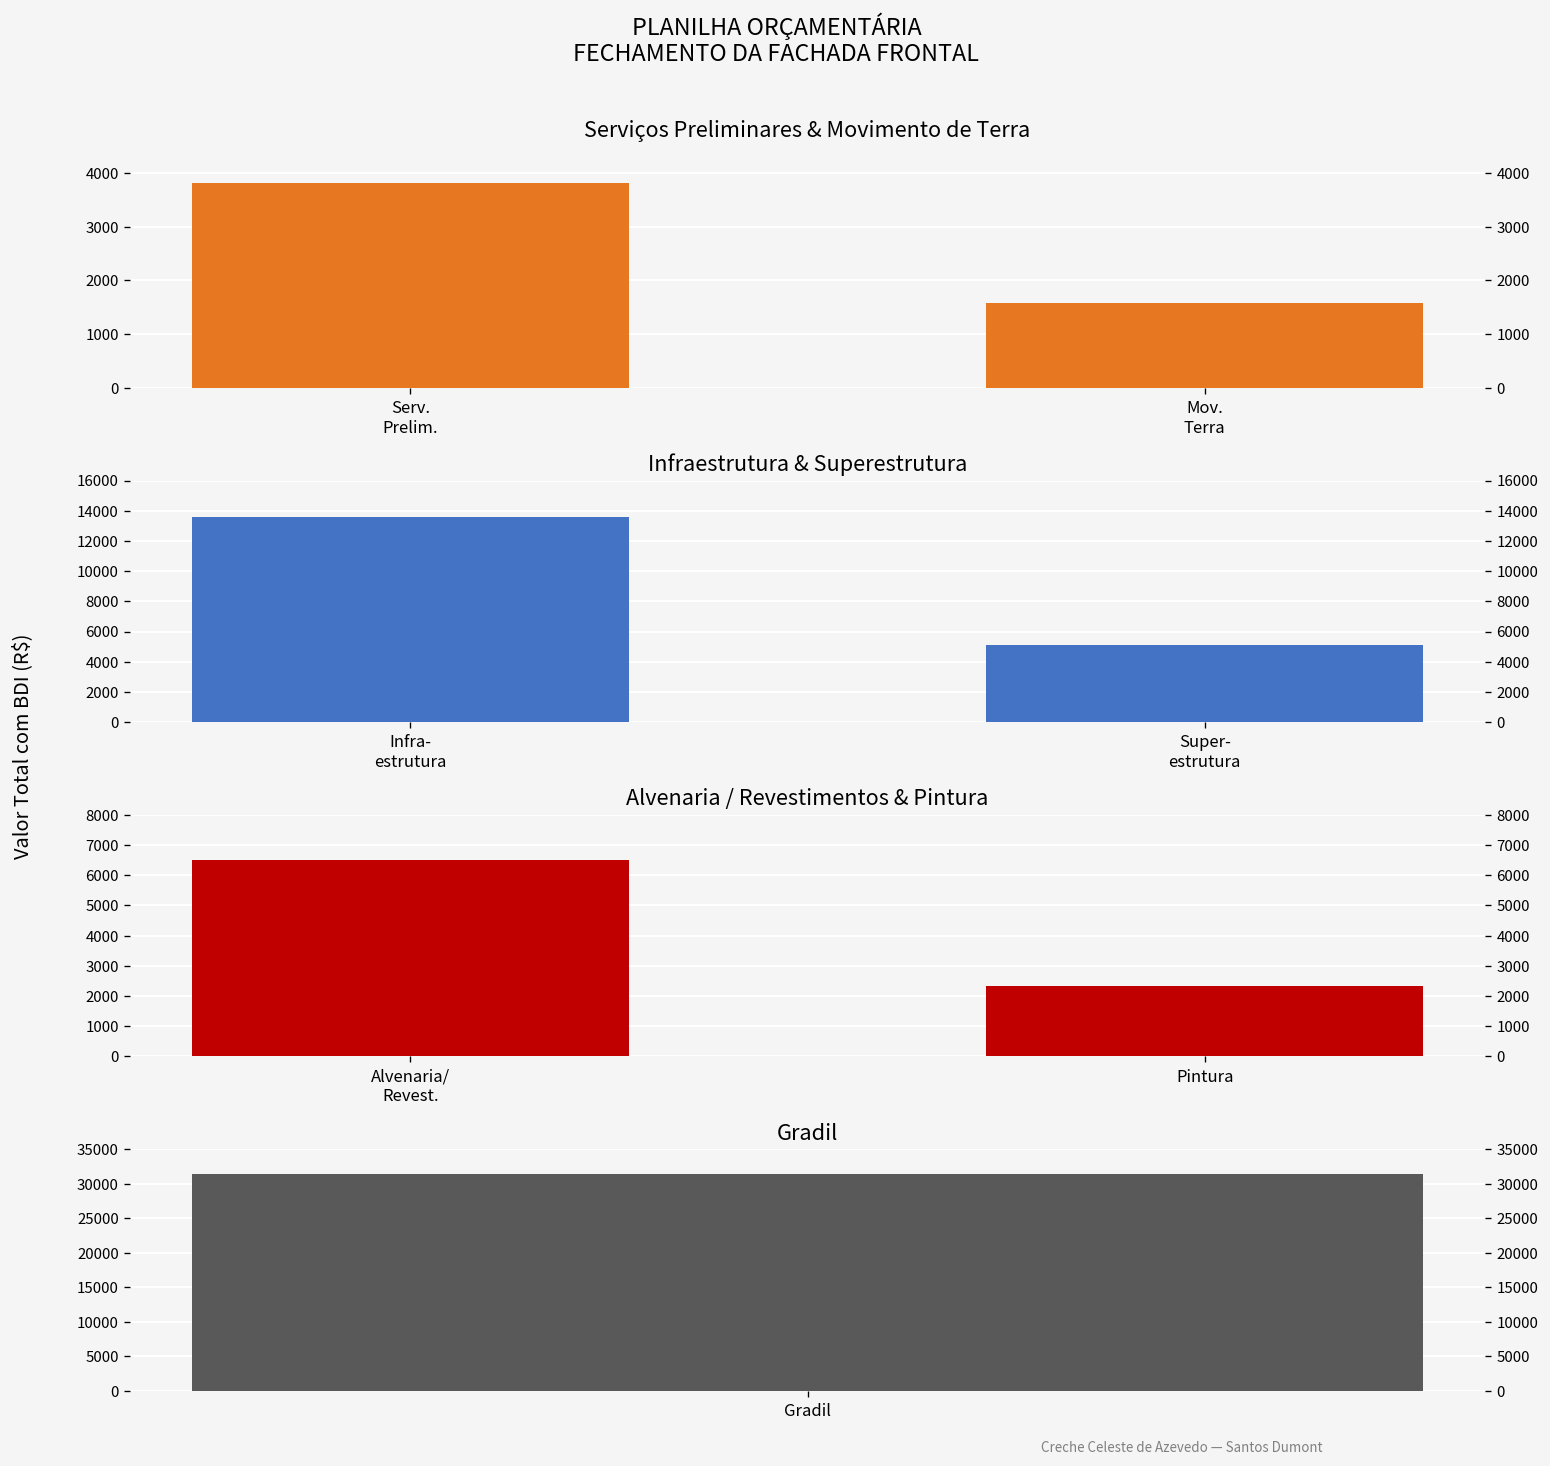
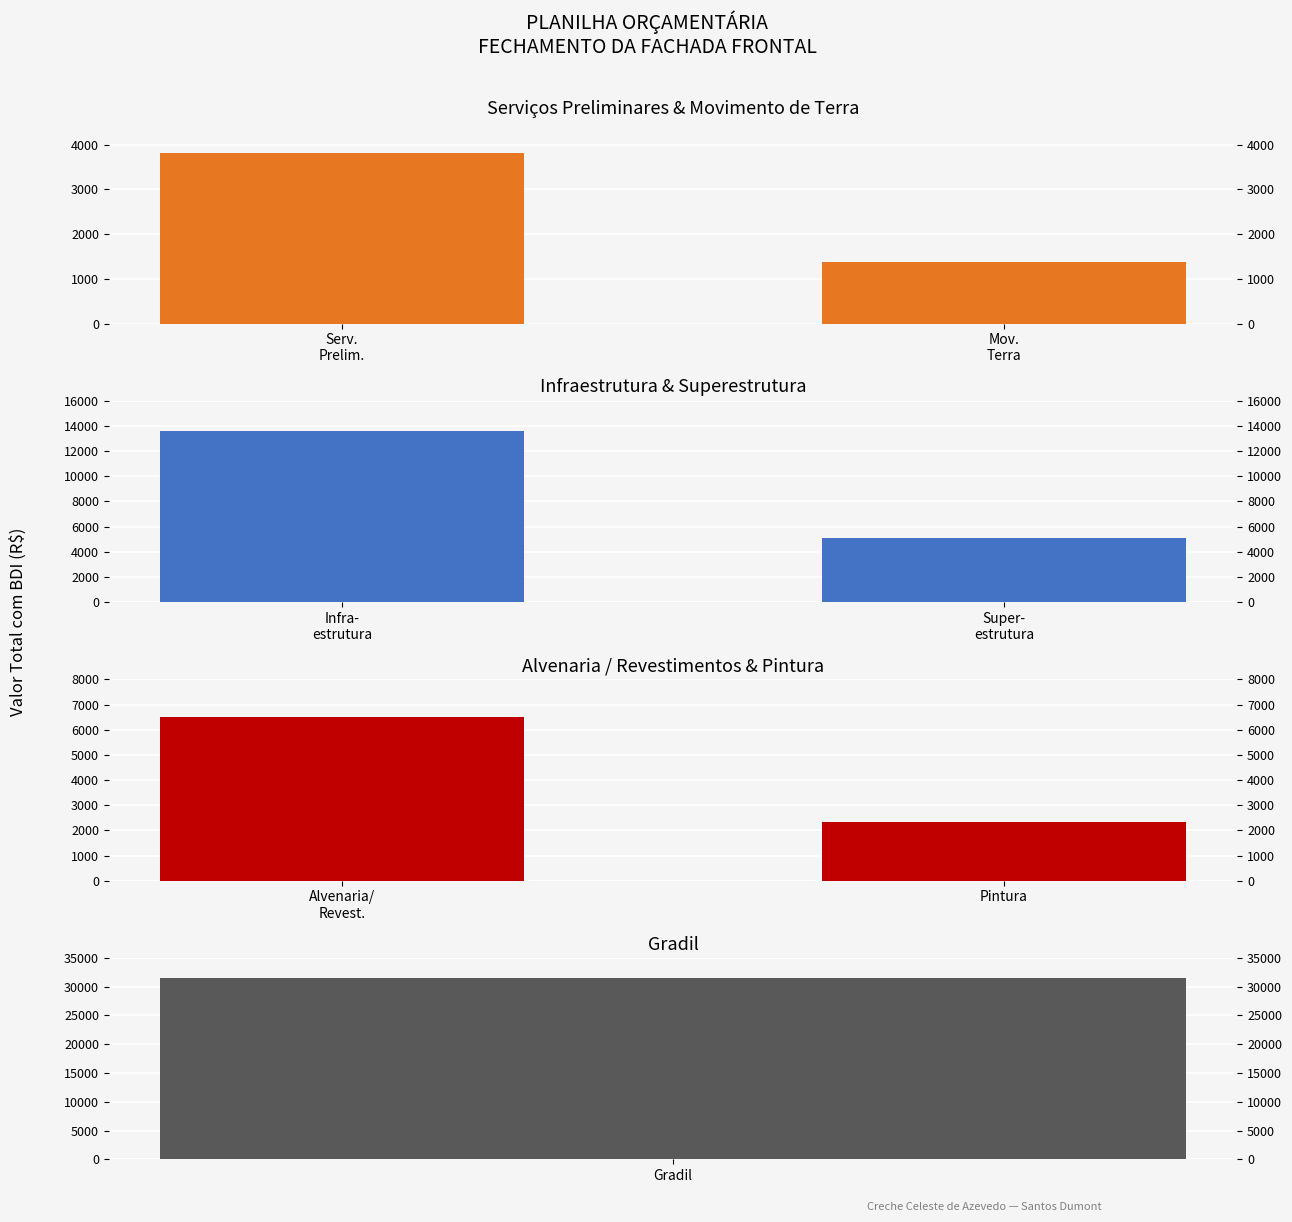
Serviços Preliminares & Movimento de Terra, Mov. Terra: 1600 -> 1400
